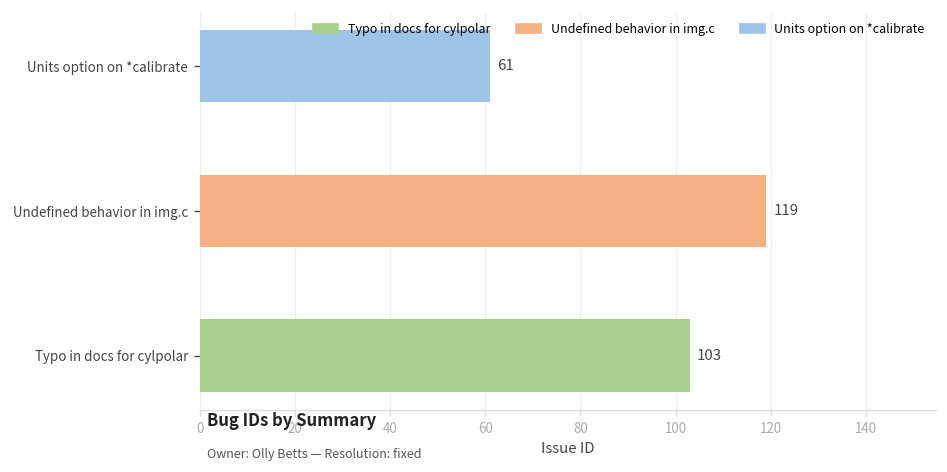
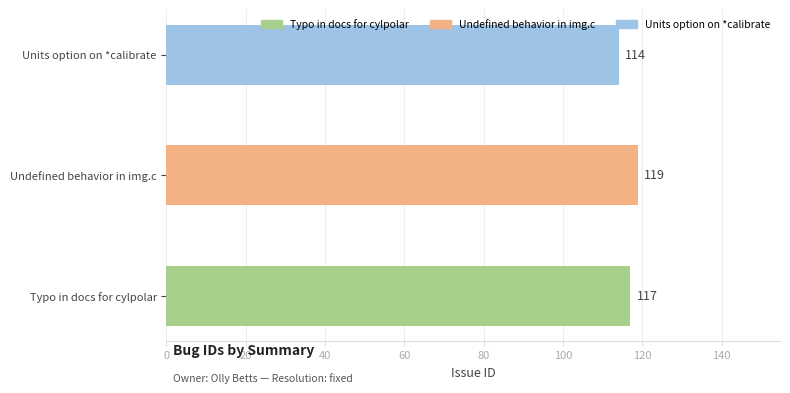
Units option on *calibrate: 61 -> 114
Typo in docs for cylpolar: 103 -> 117
